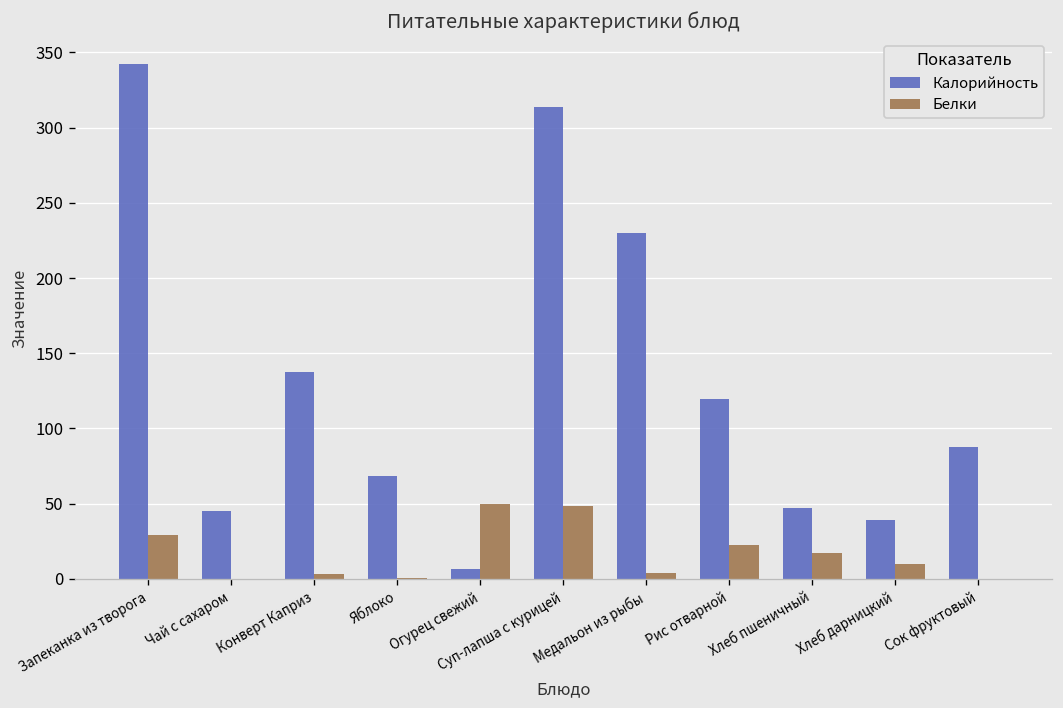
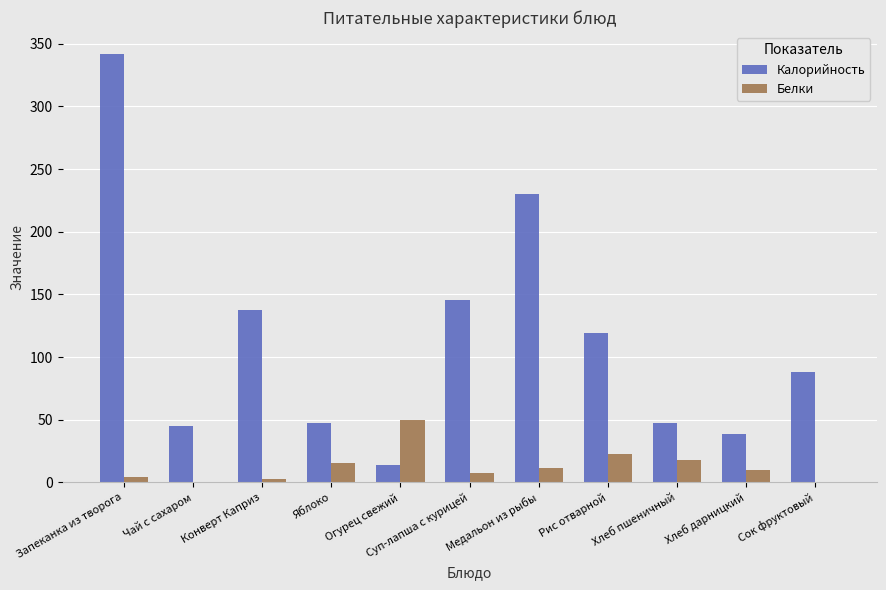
Белки, Запеканка из творога: 29 -> 4
Калорийность, Яблоко: 68 -> 47
Белки, Яблоко: 0 -> 15
Калорийность, Огурец свежий: 7 -> 14
Калорийность, Суп-лапша с курицей: 314 -> 145
Белки, Суп-лапша с курицей: 48 -> 7
Белки, Медальон из рыбы: 4 -> 12
